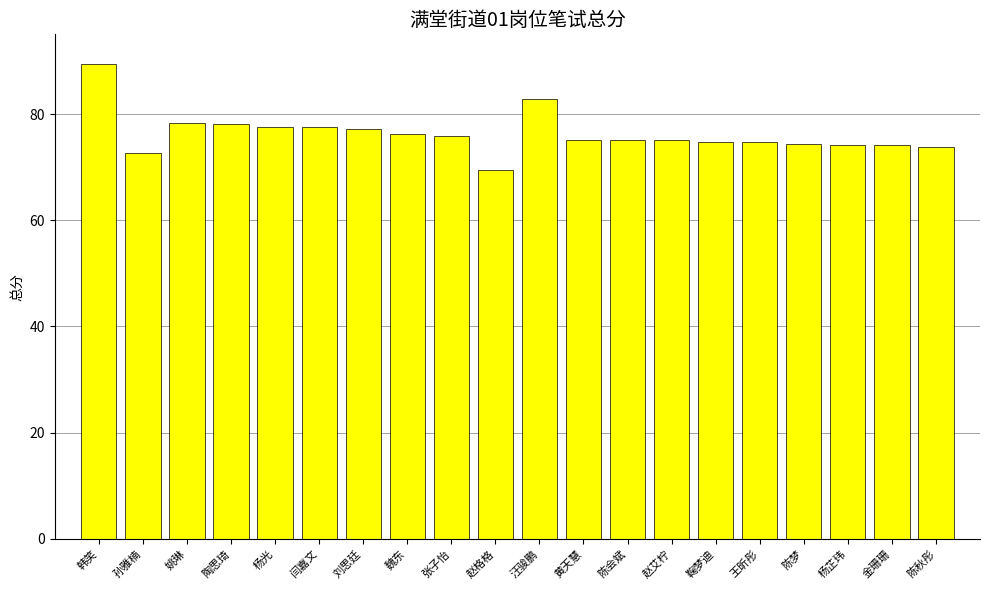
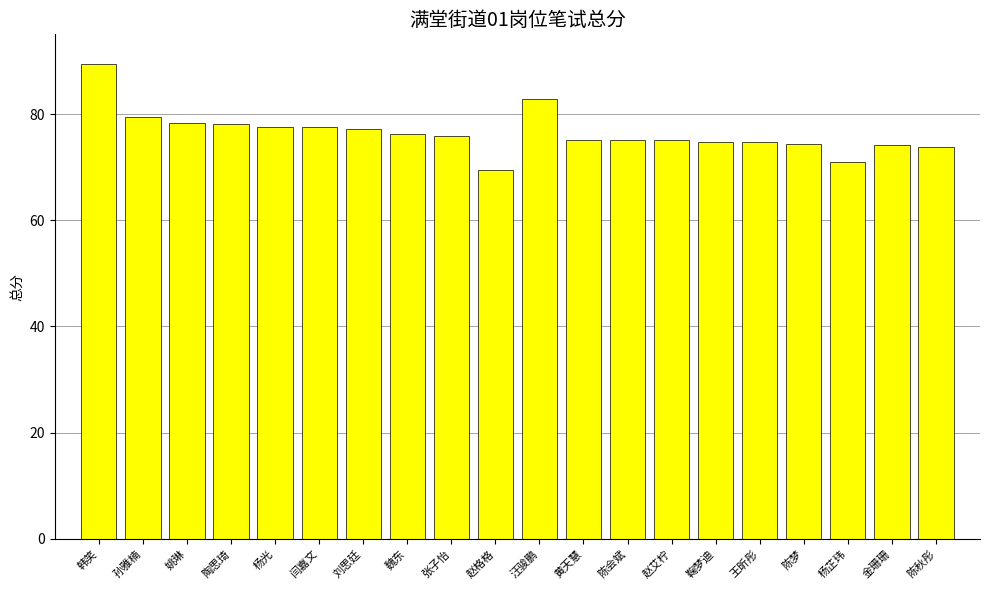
孙雅楠: 73 -> 79
杨芷玮: 74 -> 71
